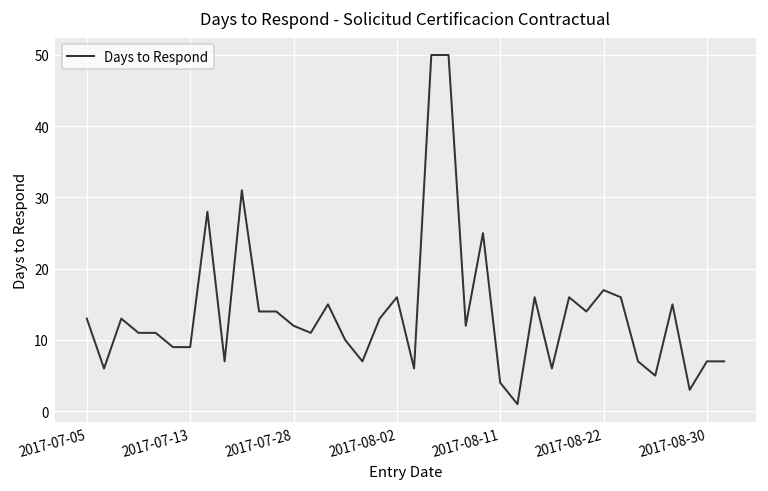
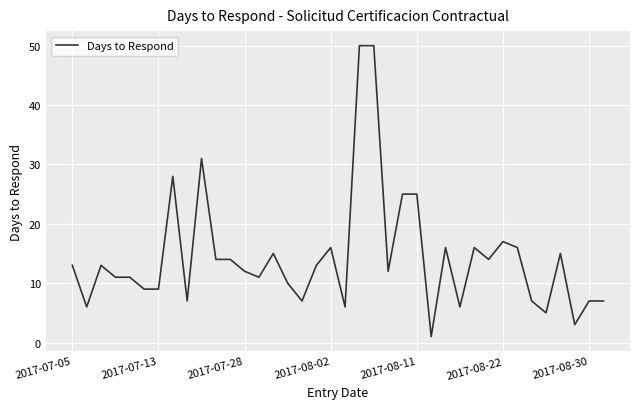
2017-08-11: 4 -> 25
